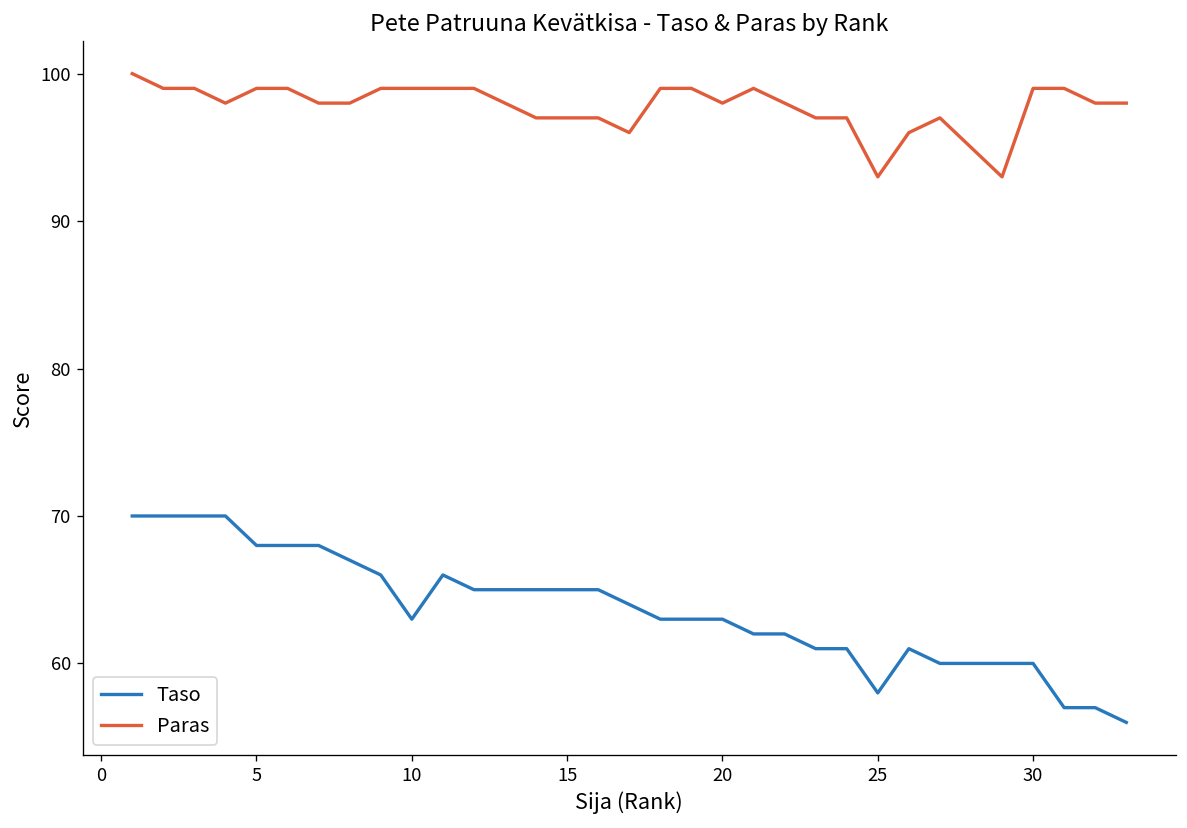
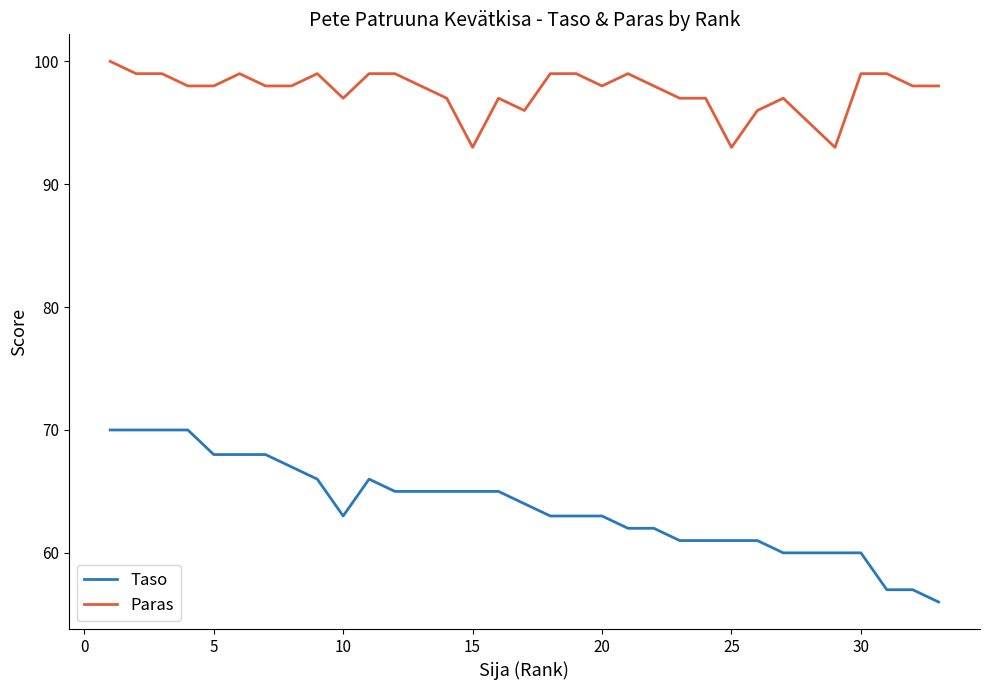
Paras, 5: 99 -> 98
Paras, 10: 99 -> 97
Paras, 15: 97 -> 93
Taso, 25: 58 -> 61
